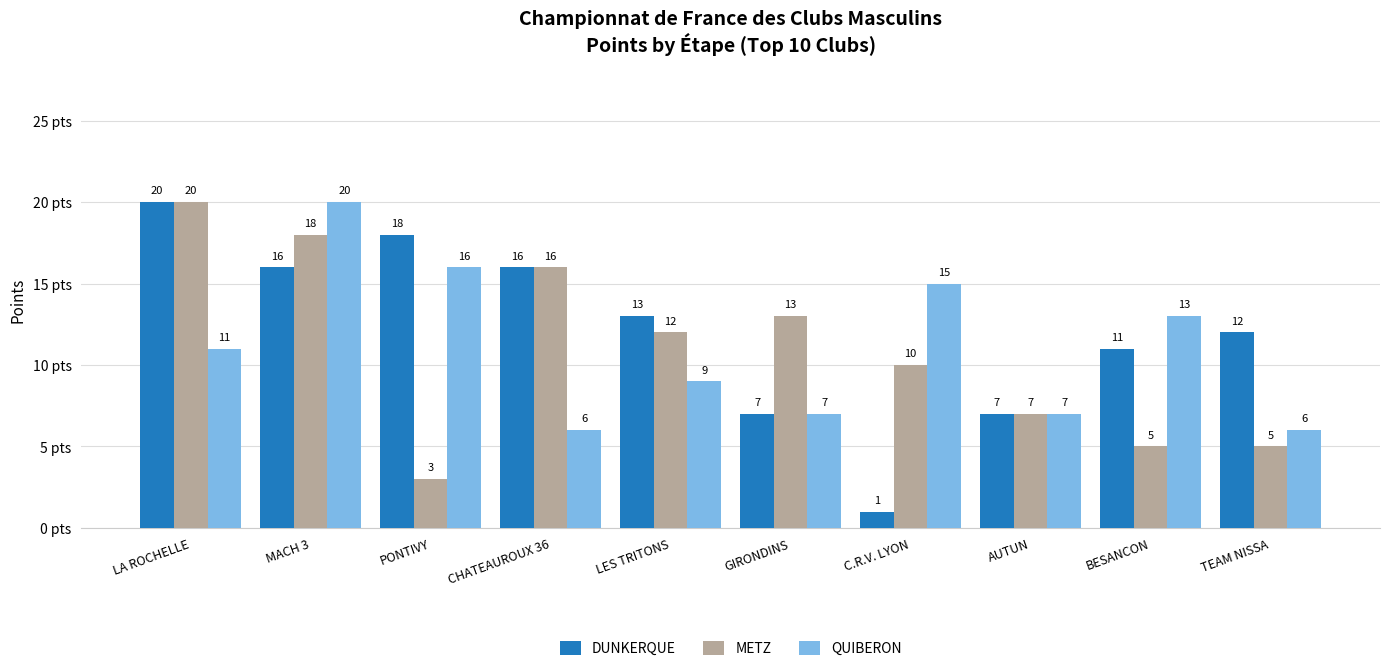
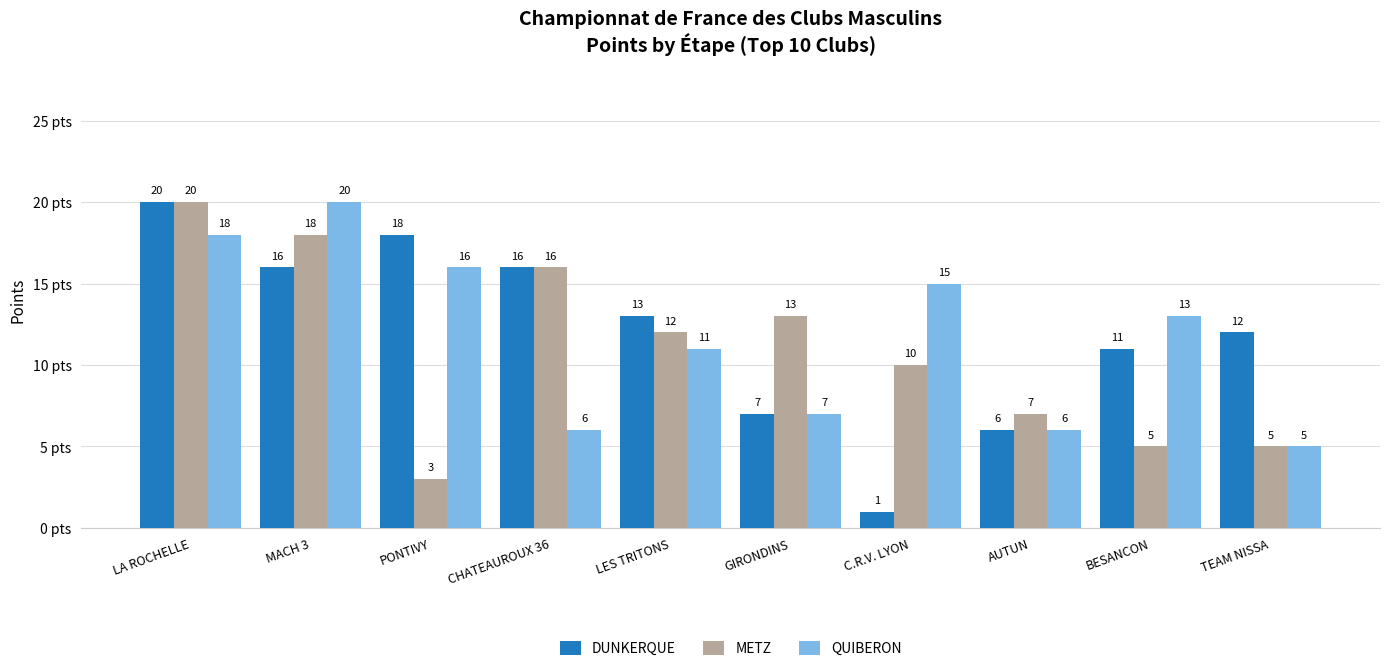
QUIBERON, LA ROCHELLE: 11 -> 18
QUIBERON, LES TRITONS: 9 -> 11
DUNKERQUE, AUTUN: 7 -> 6
QUIBERON, AUTUN: 7 -> 6
QUIBERON, TEAM NISSA: 6 -> 5
